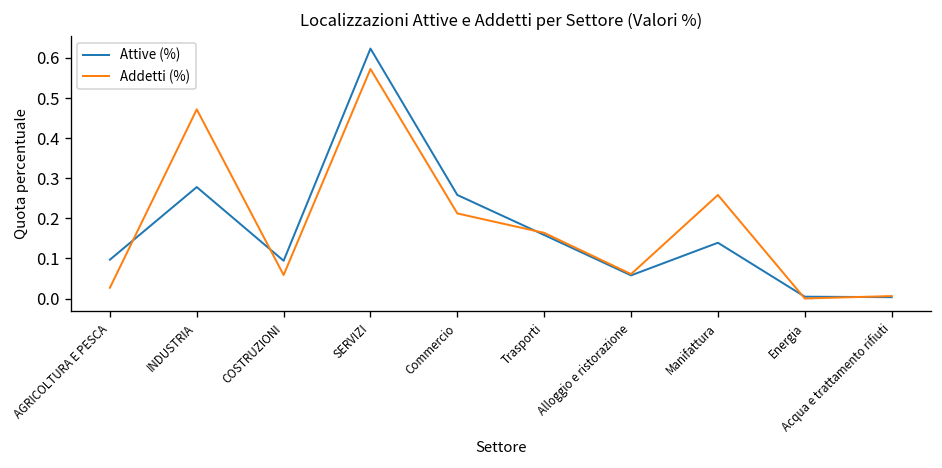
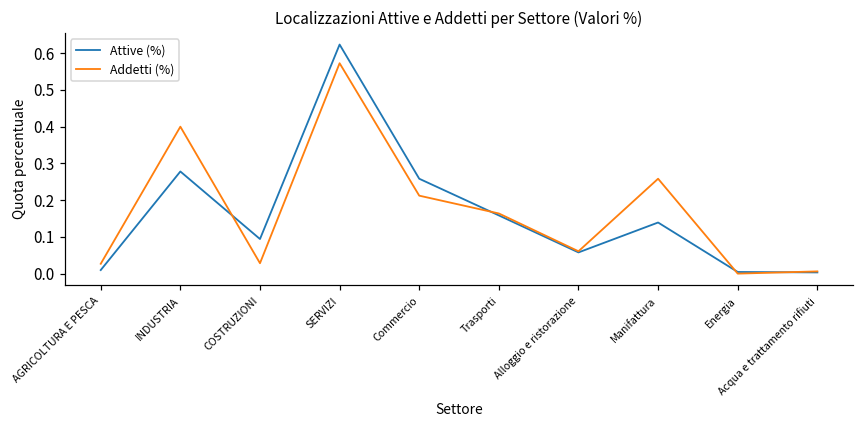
Attive (%), AGRICOLTURA E PESCA: 0.10 -> 0.01
Addetti (%), INDUSTRIA: 0.47 -> 0.40
Addetti (%), COSTRUZIONI: 0.06 -> 0.03
